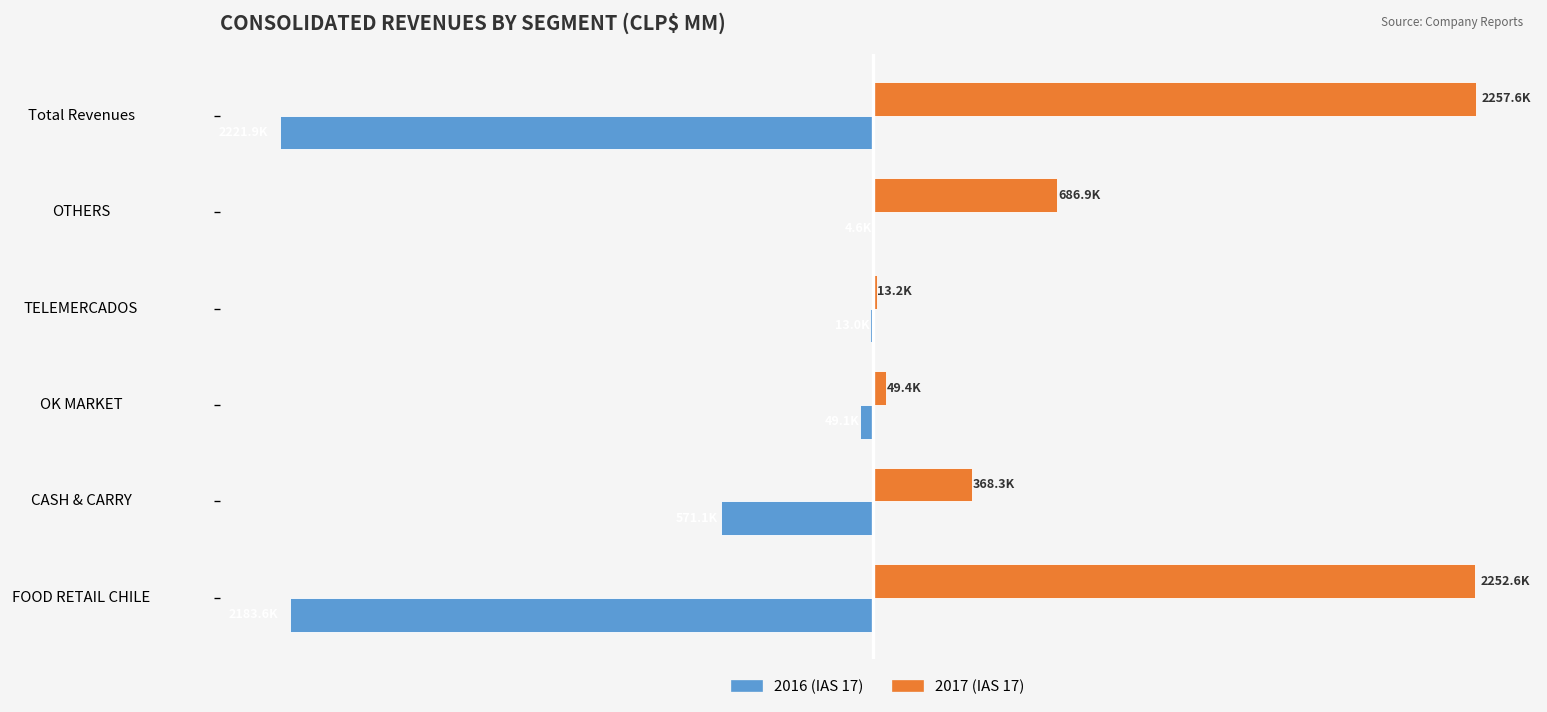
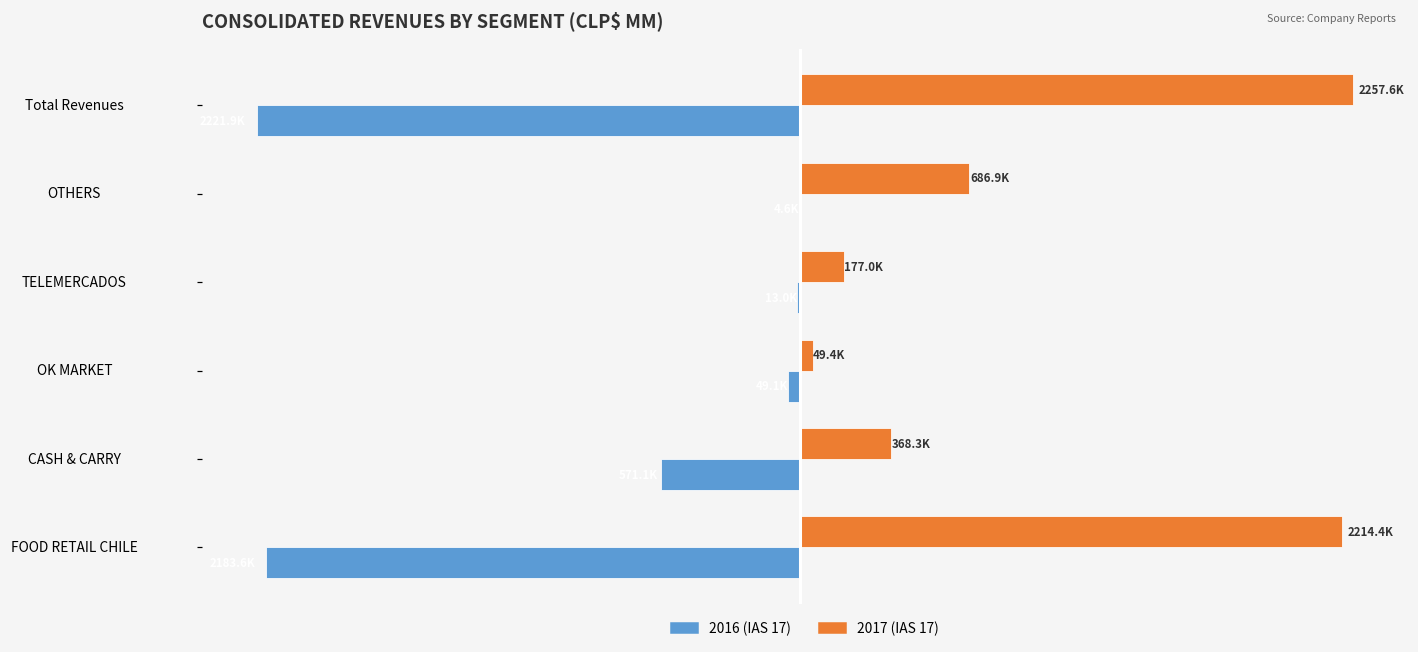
2017 (IAS 17), TELEMERCADOS: 13.2K -> 177.0K
2017 (IAS 17), FOOD RETAIL CHILE: 2252.6K -> 2214.4K
